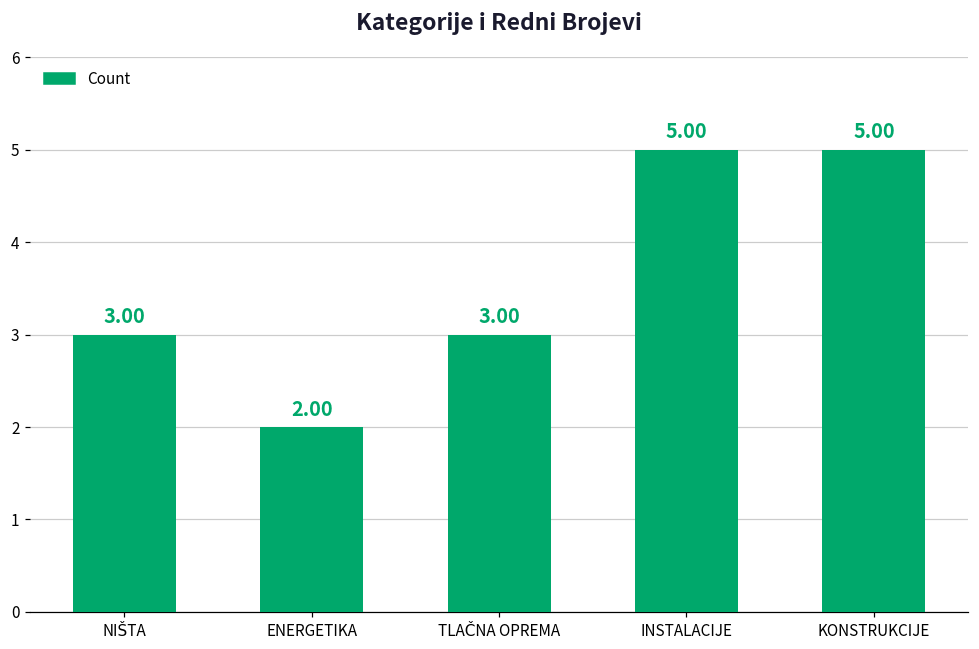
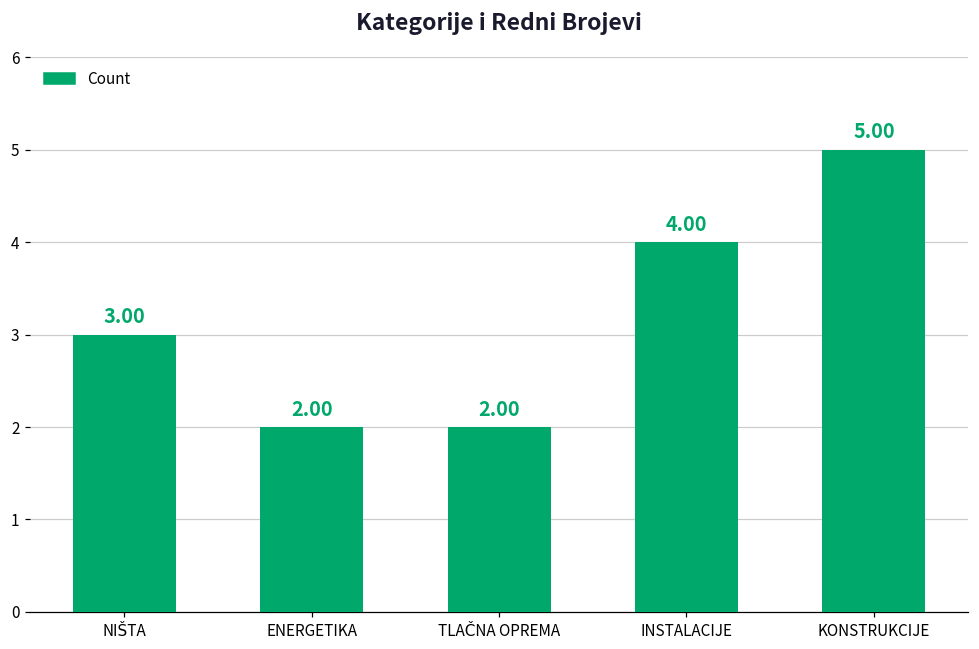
TLAČNA OPREMA: 3.00 -> 2.00
INSTALACIJE: 5.00 -> 4.00
